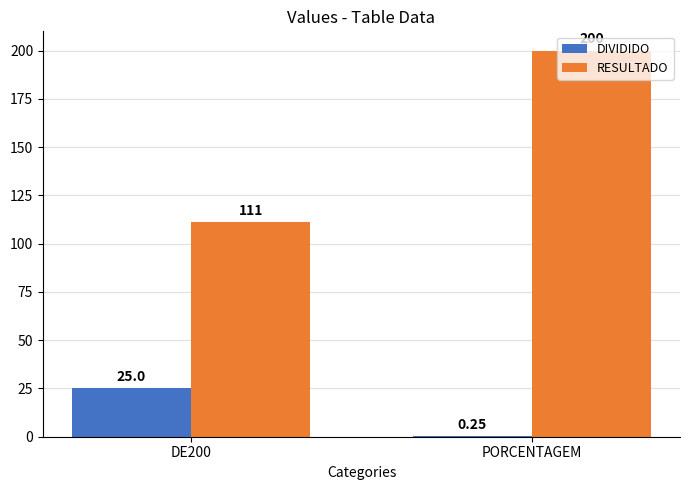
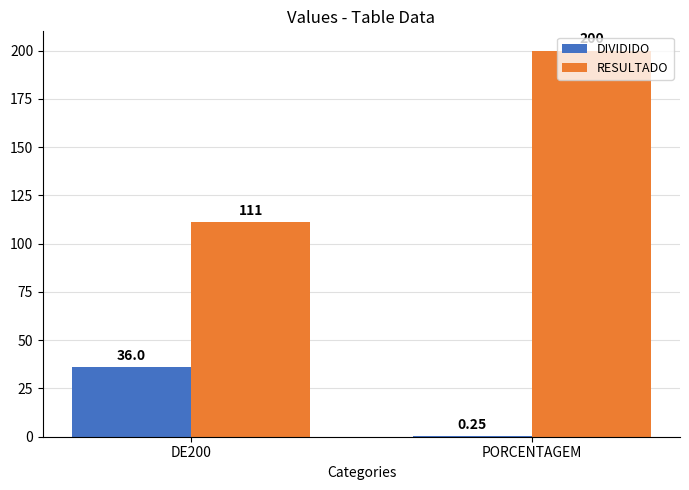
DIVIDIDO, DE200: 25.0 -> 36.0
